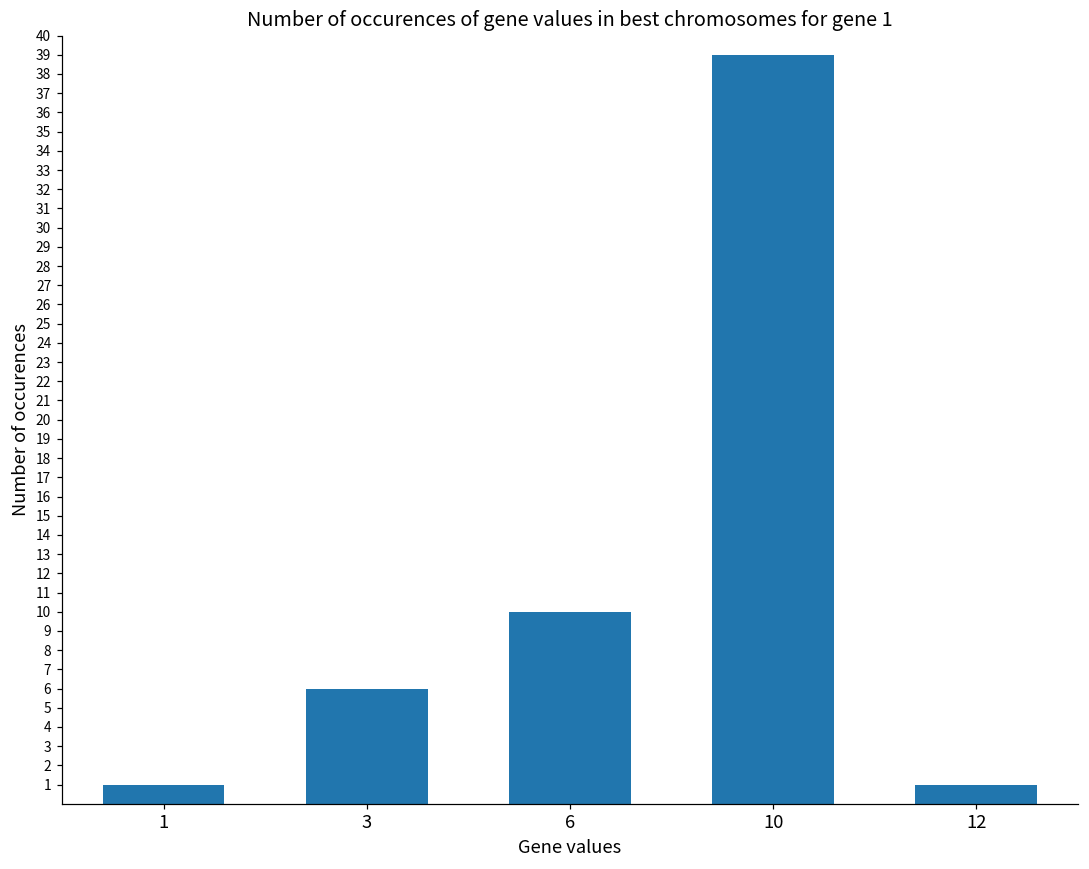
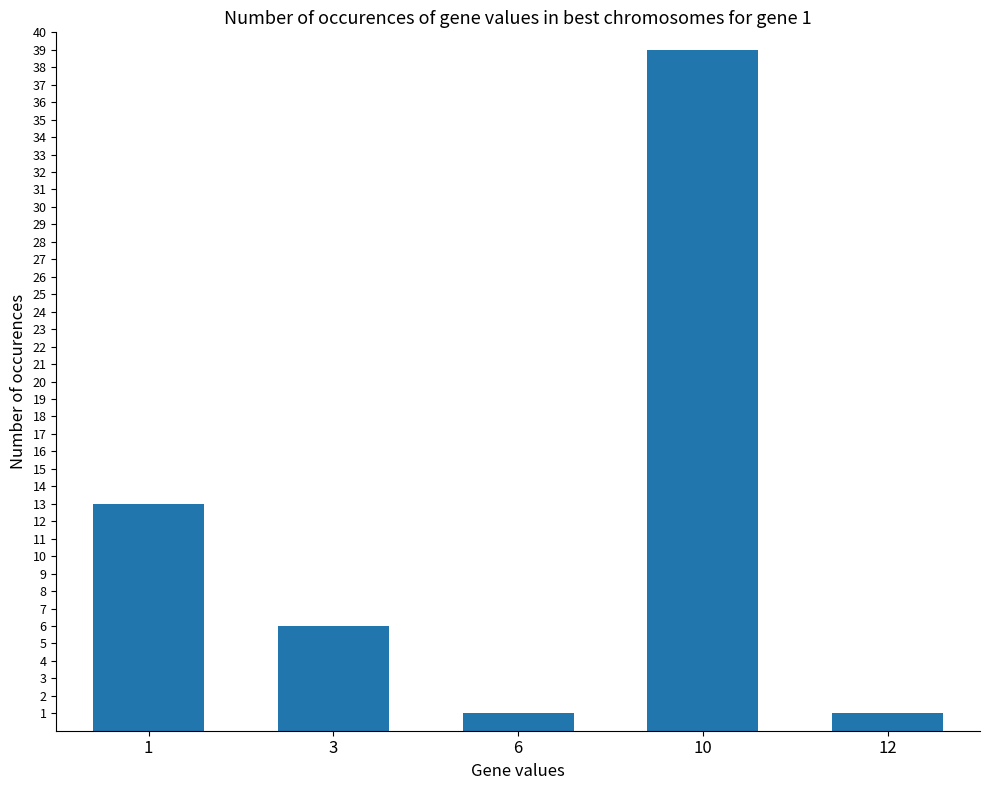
1: 1 -> 13
6: 10 -> 1
